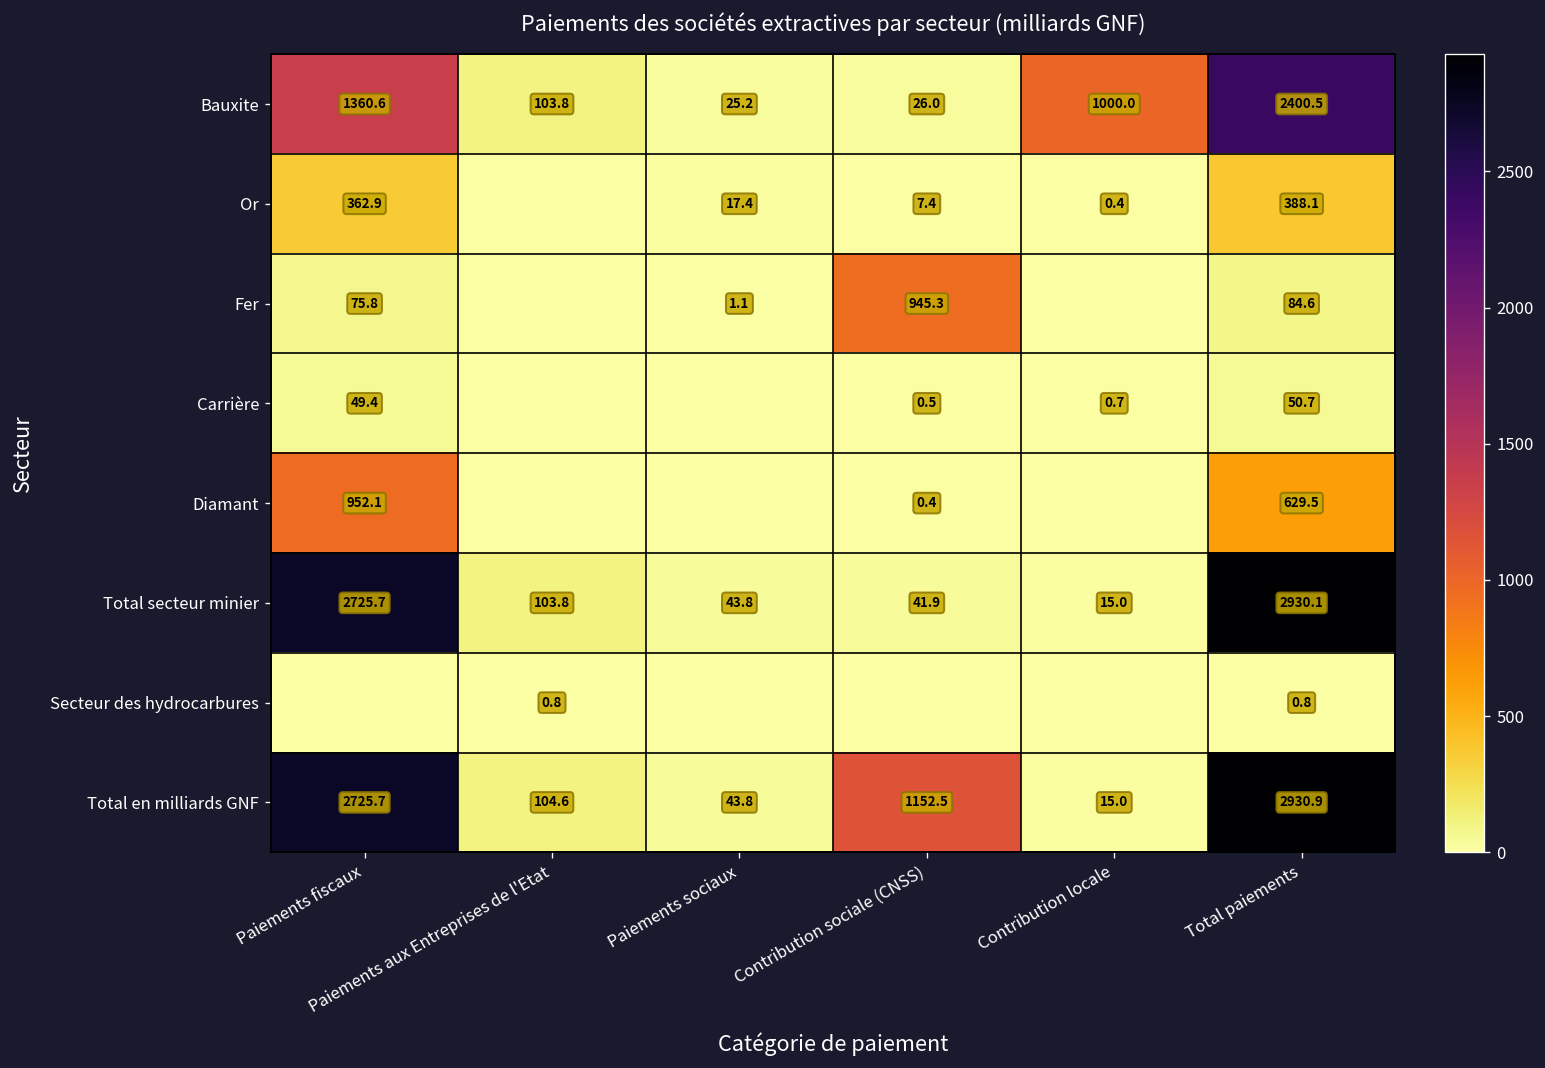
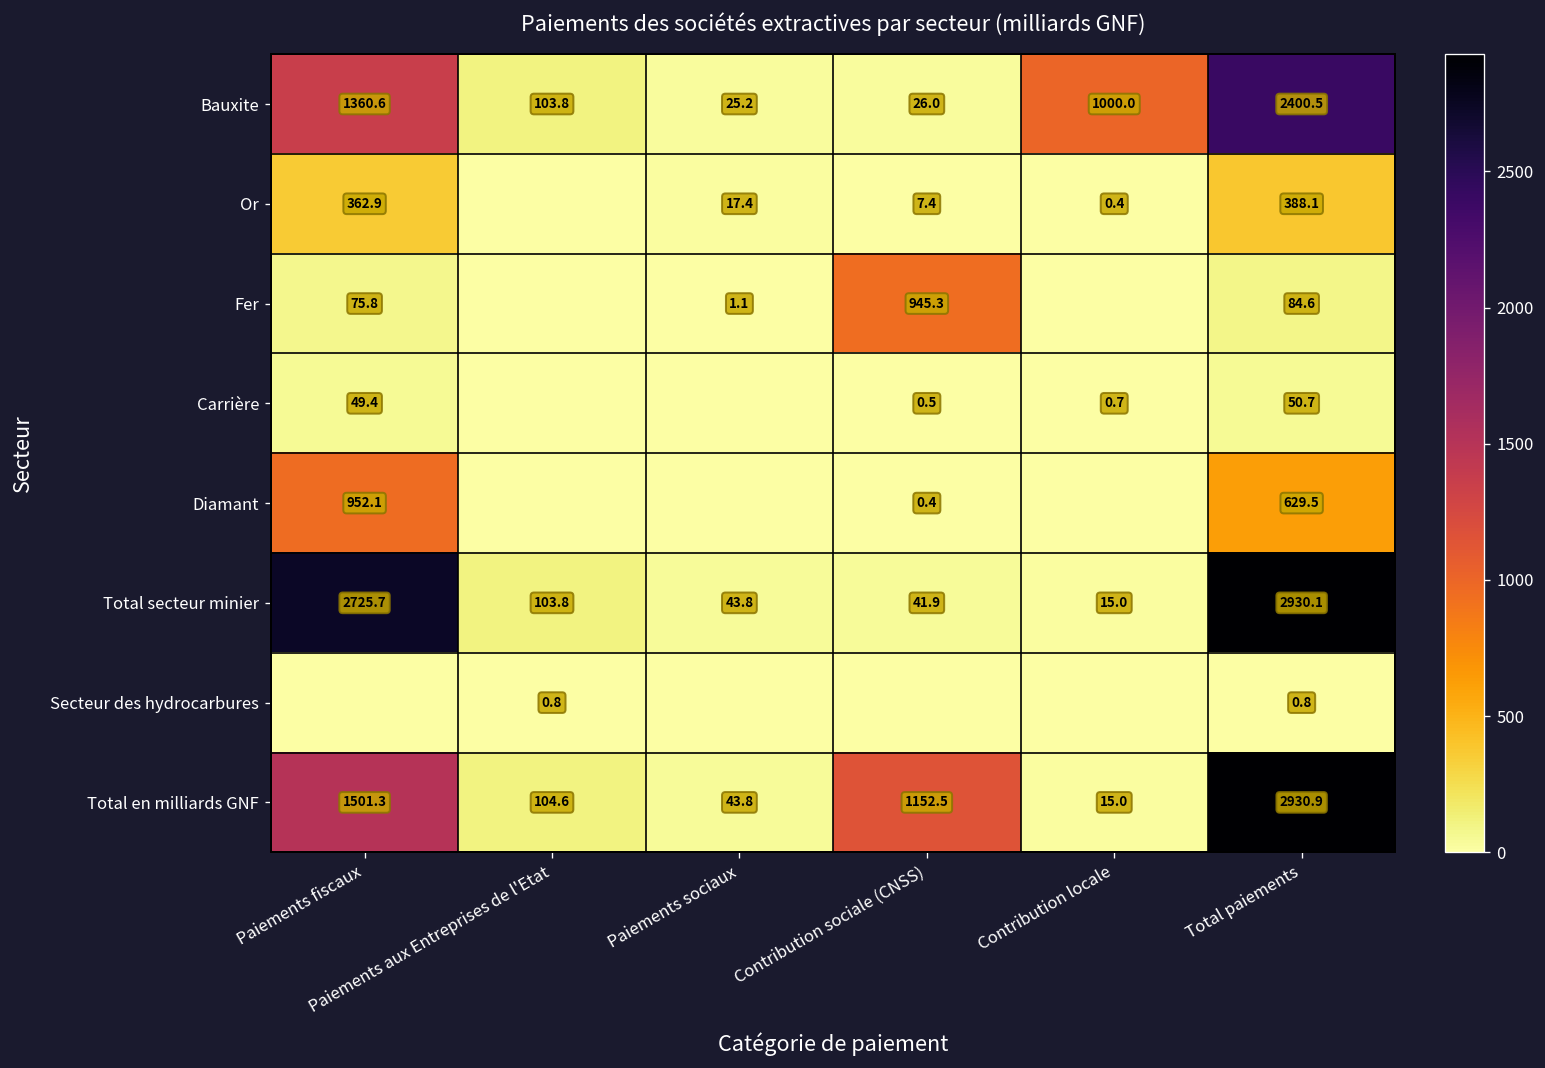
Total en milliards GNF, Paiements fiscaux: 2725.7 -> 1501.3
